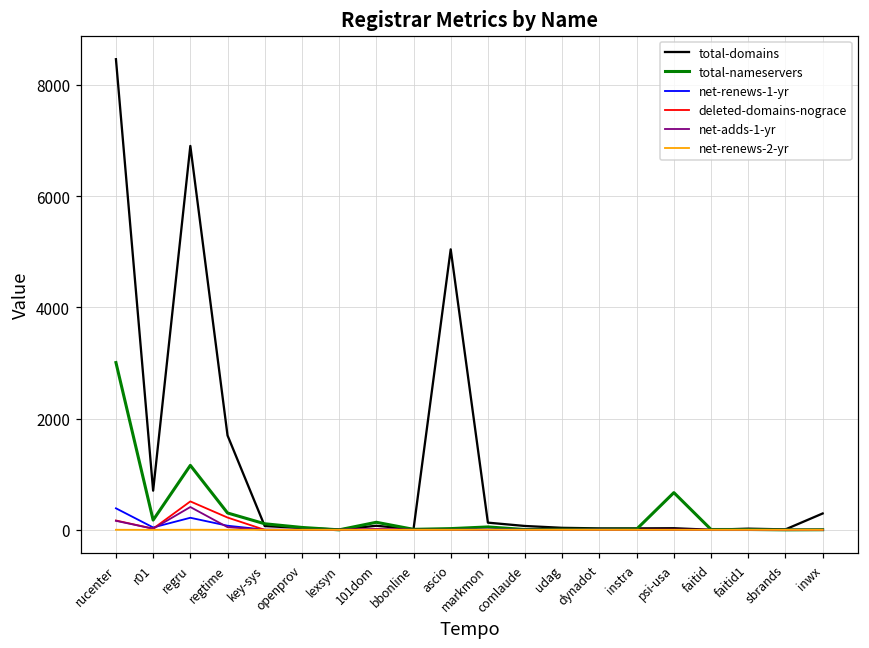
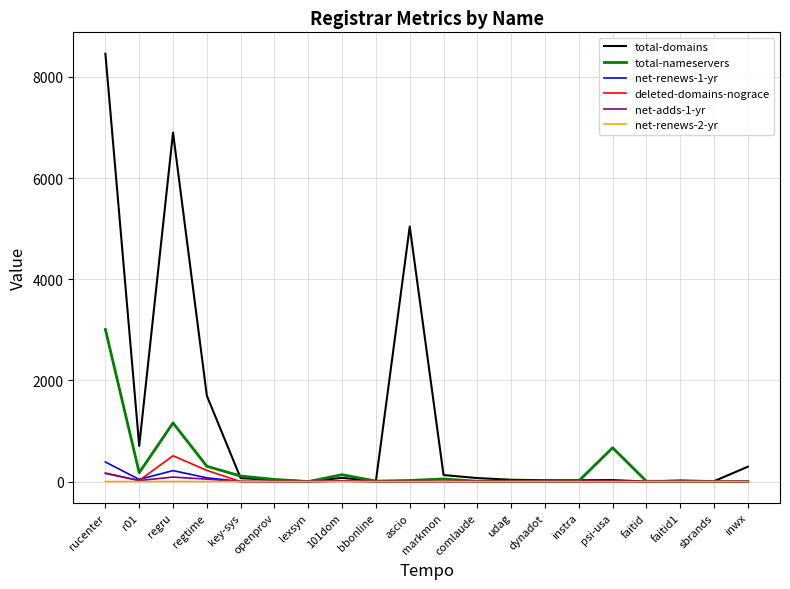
net-adds-1-yr, regru: 400 -> 100
